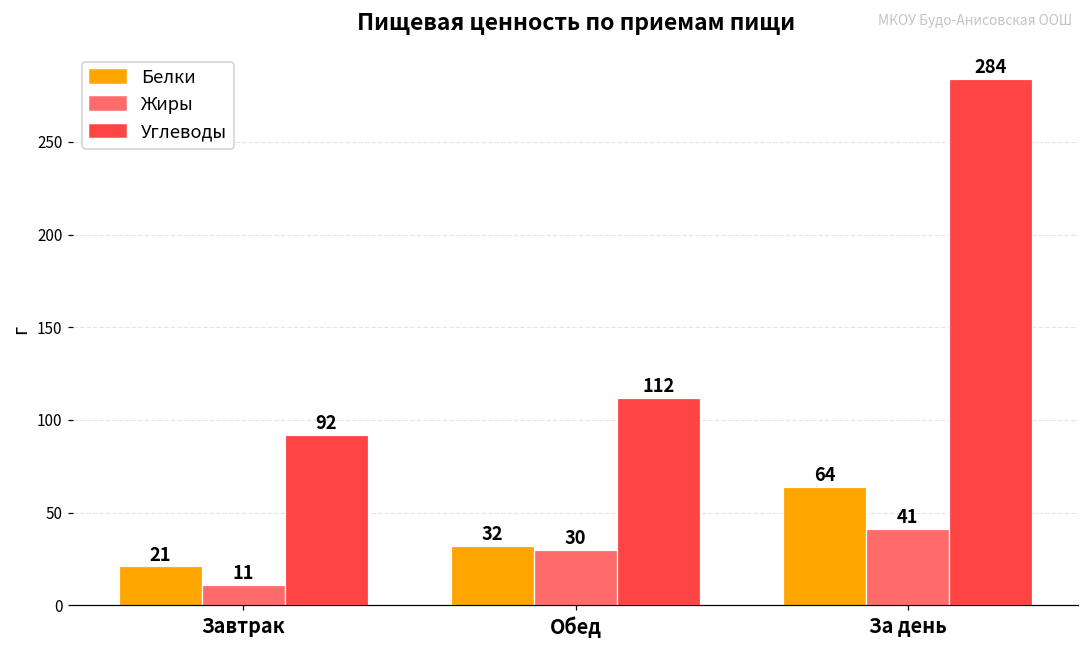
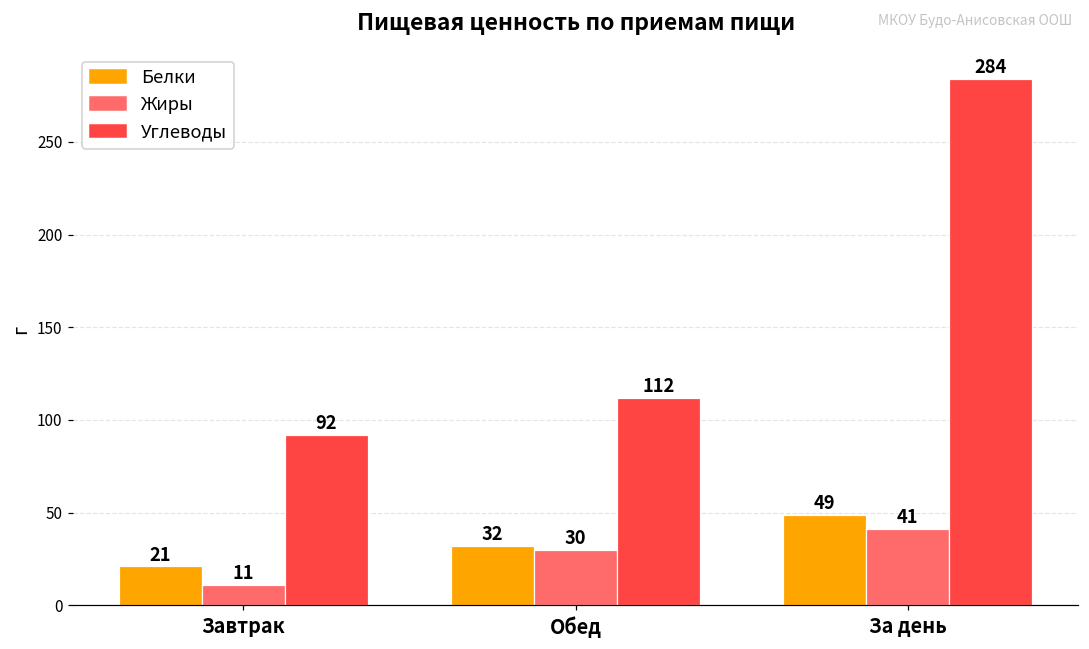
Белки, За день: 64 -> 49
